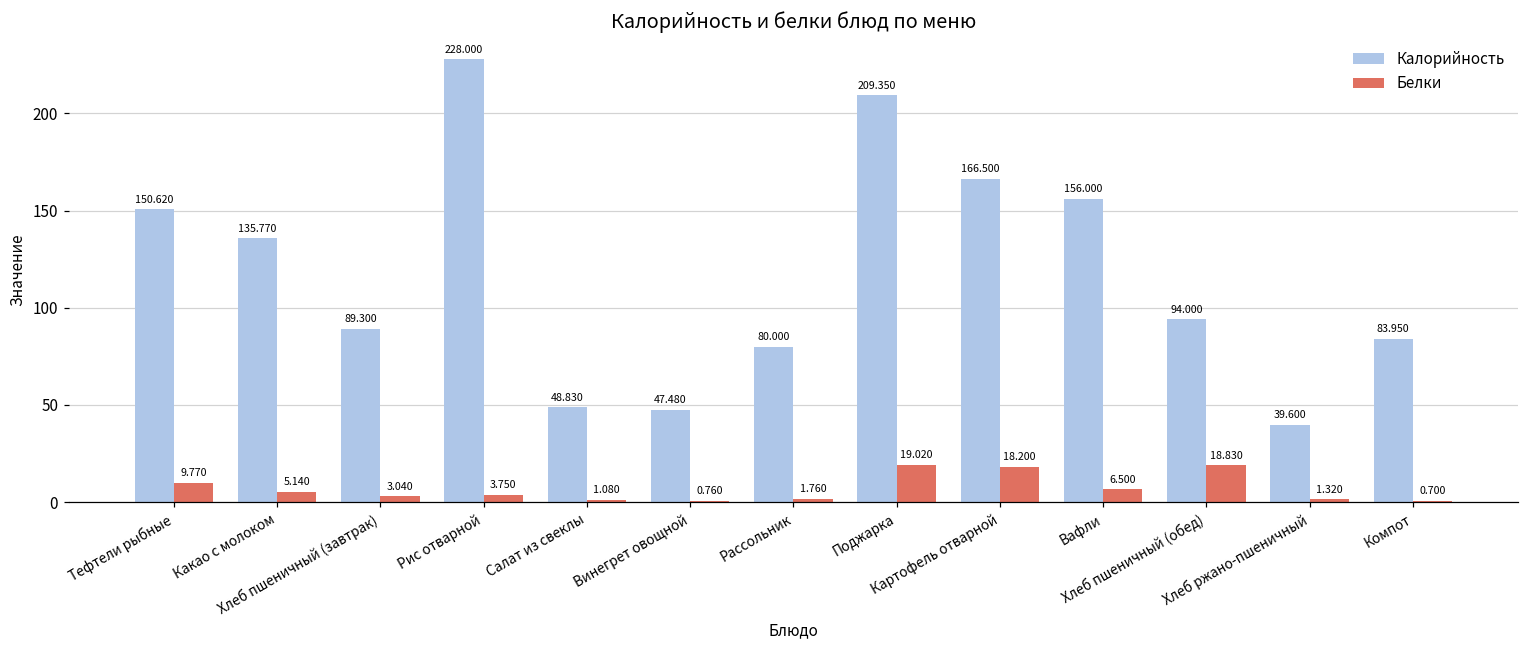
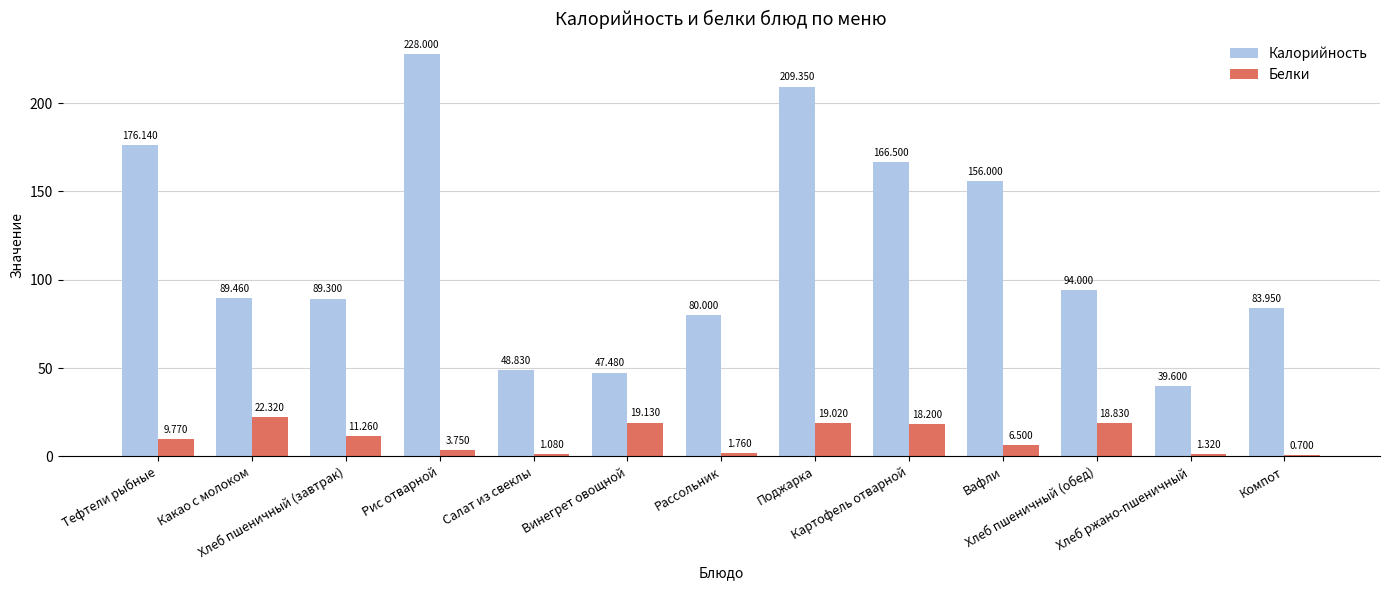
Калорийность, Тефтели рыбные: 150.620 -> 176.140
Калорийность, Какао с молоком: 135.770 -> 89.460
Белки, Какао с молоком: 5.140 -> 22.320
Белки, Хлеб пшеничный (завтрак): 3.040 -> 11.260
Белки, Винегрет овощной: 0.760 -> 19.130
